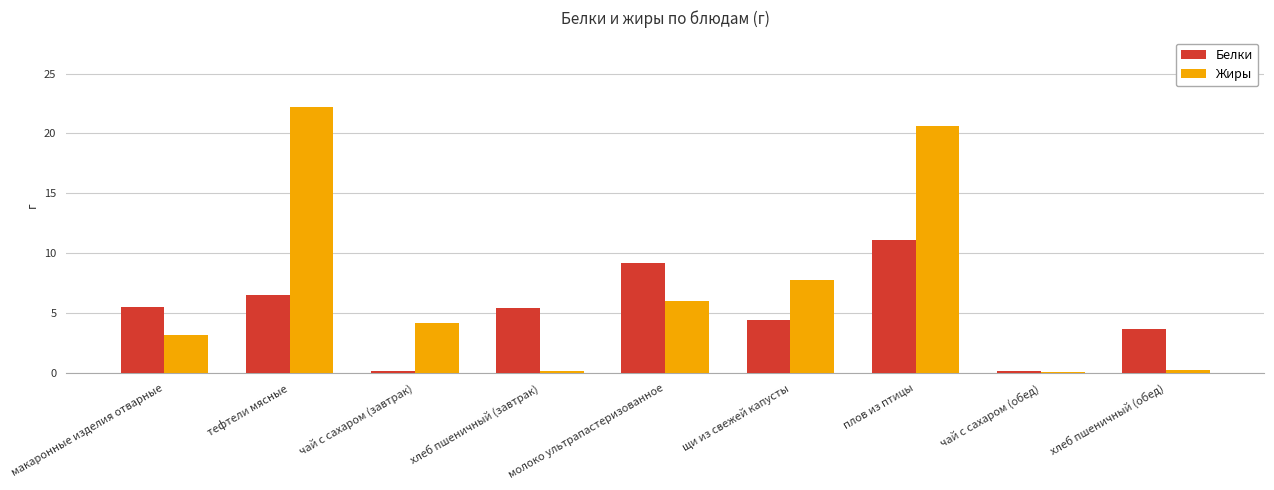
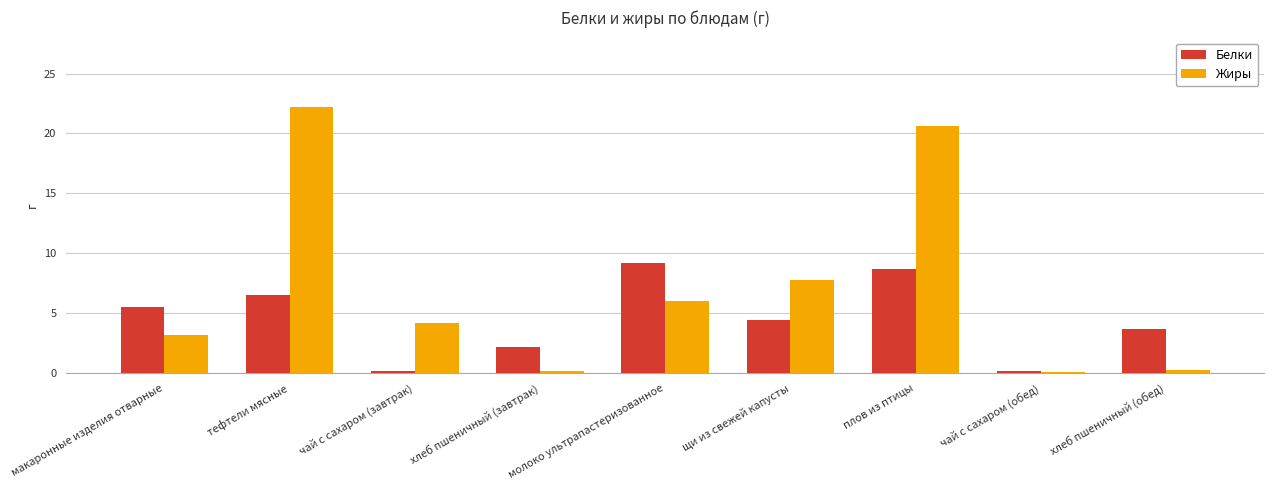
Белки, хлеб пшеничный (завтрак): 5.4 -> 2.2
Белки, плов из птицы: 11.1 -> 8.7
